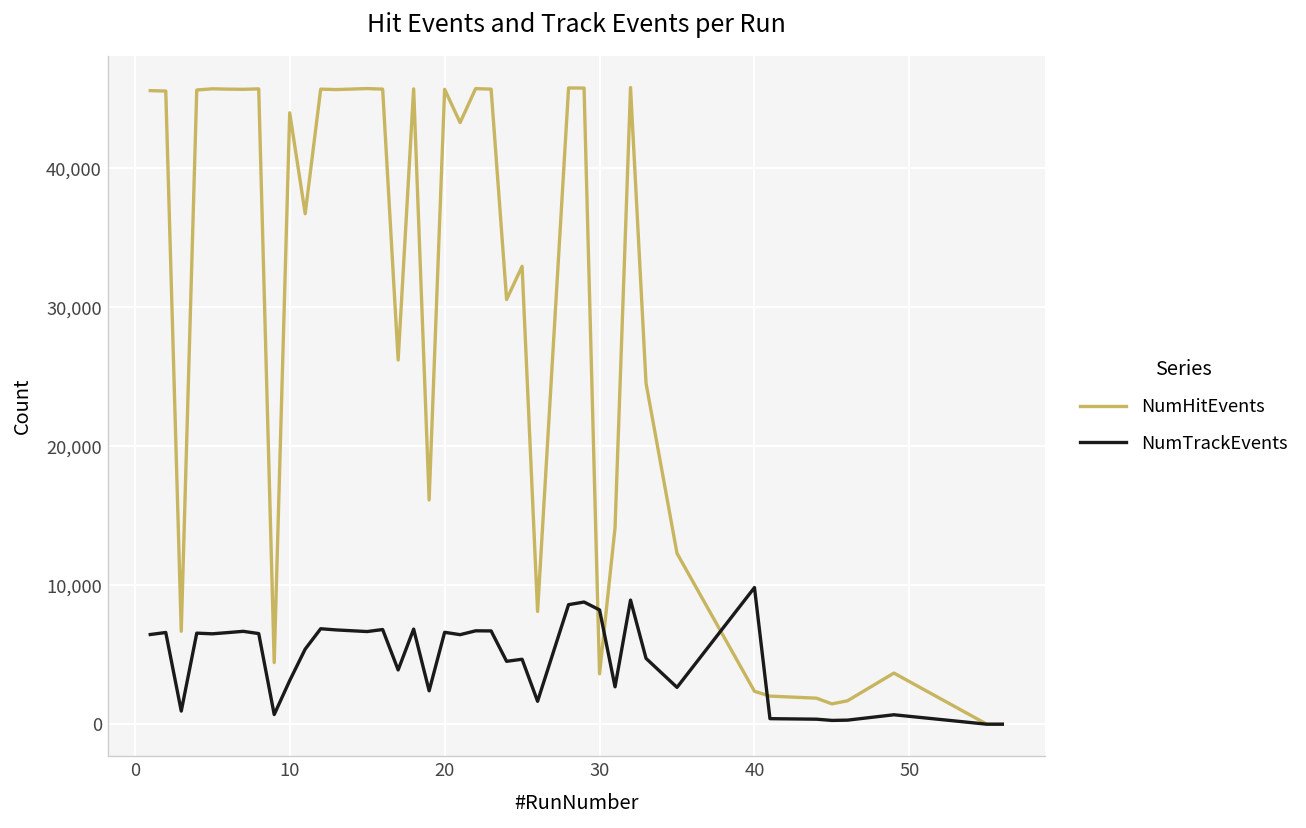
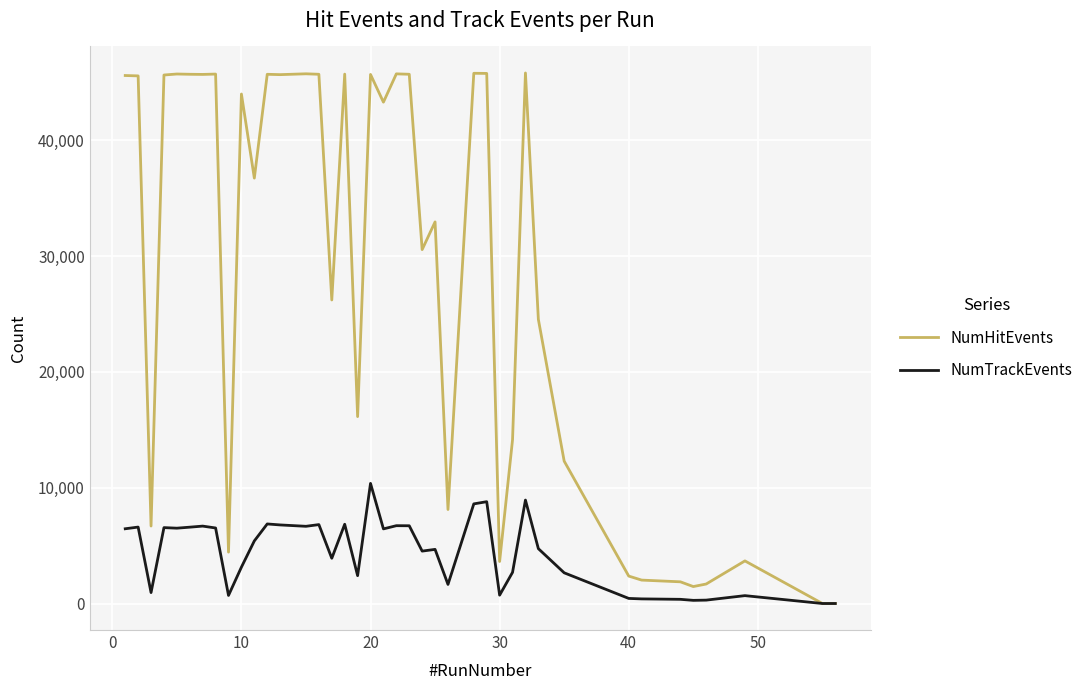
NumTrackEvents, 20: 6,600 -> 10,400
NumTrackEvents, 30: 8,200 -> 700
NumTrackEvents, 40: 9,800 -> 400
